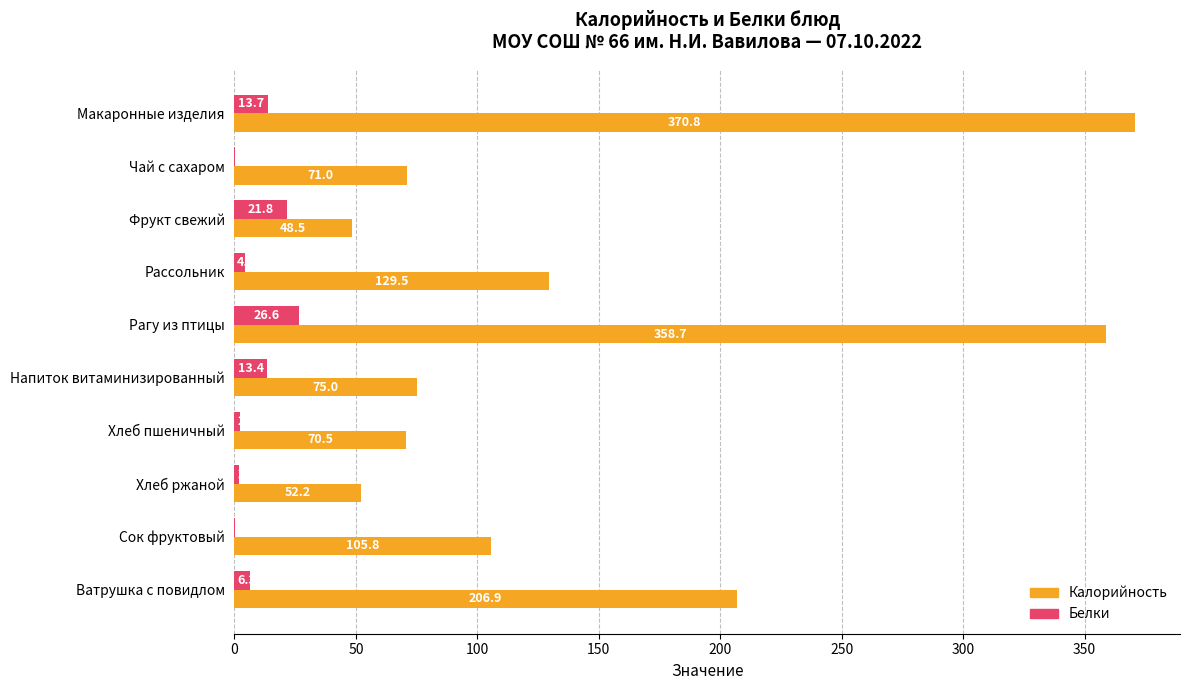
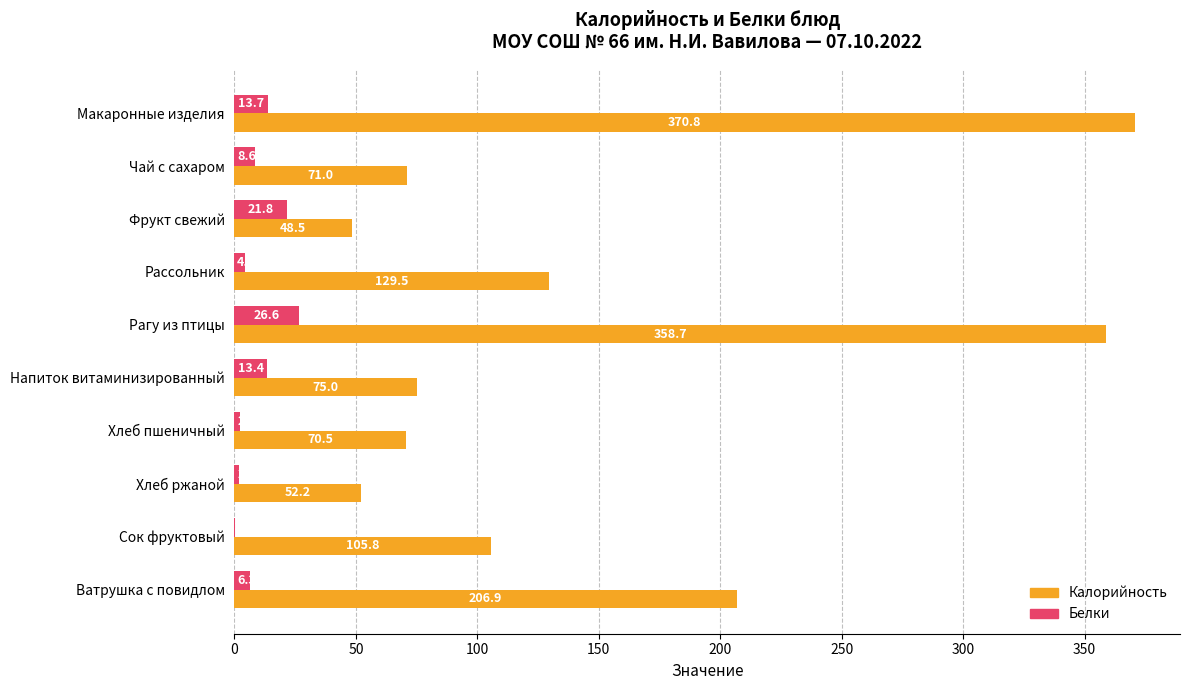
Белки, Чай с сахаром: 0 -> 9
